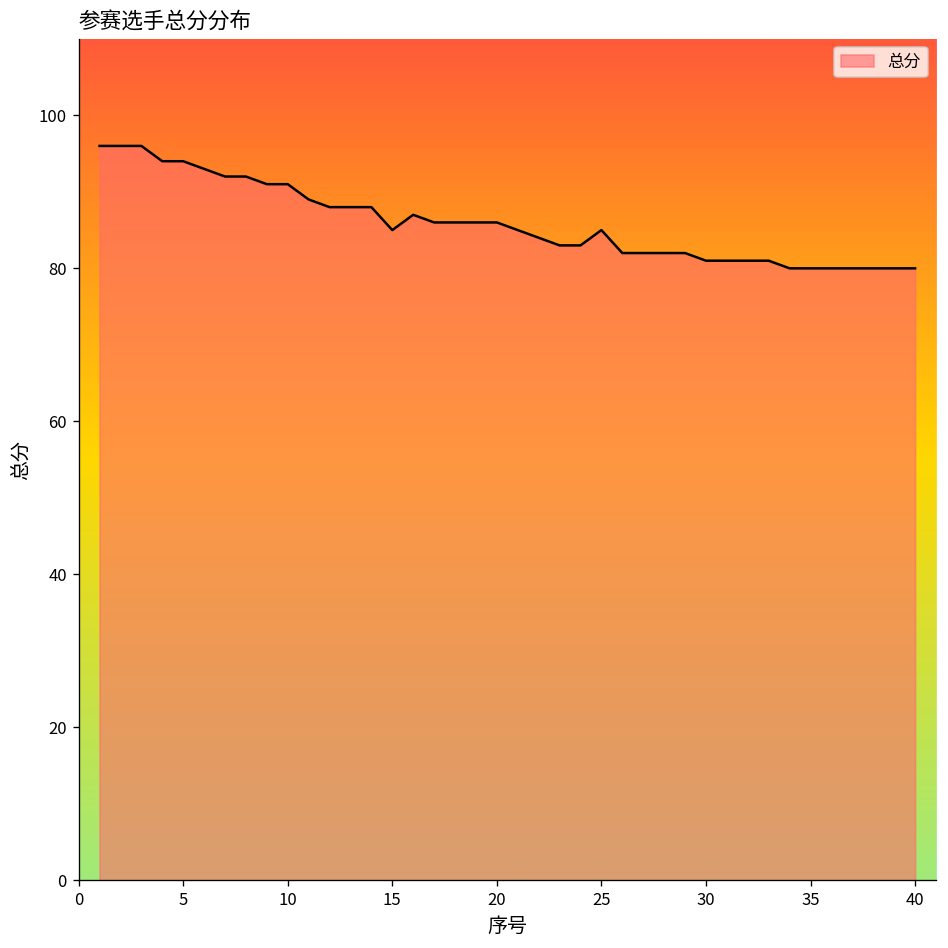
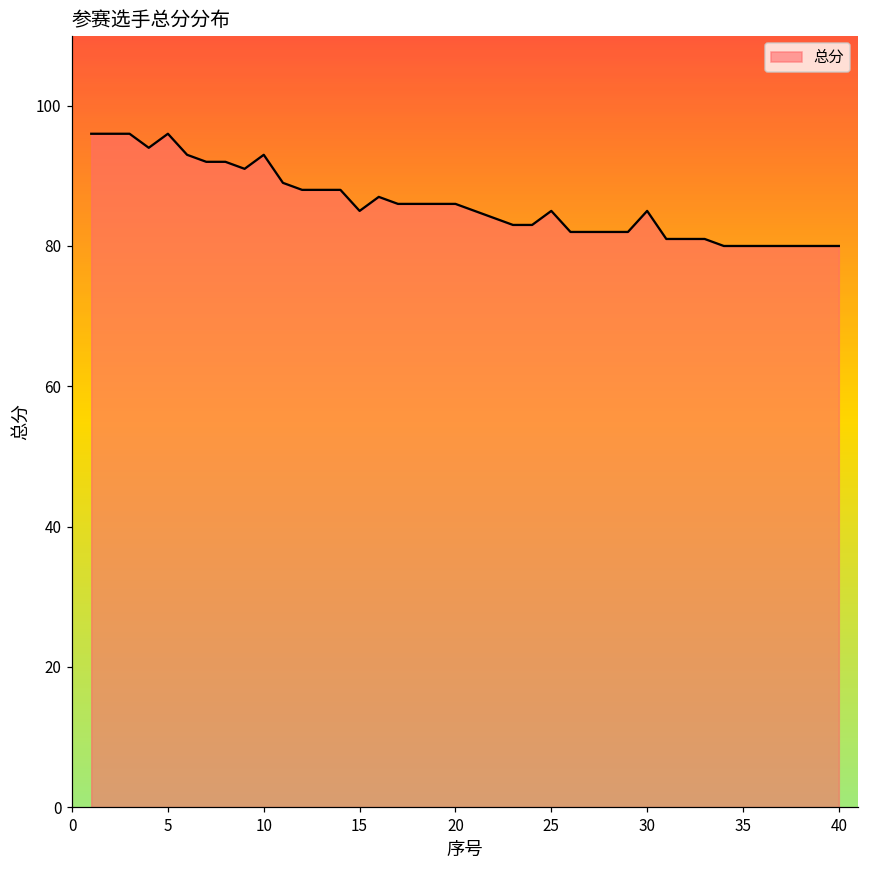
5: 94 -> 96
10: 91 -> 93
30: 81 -> 85
